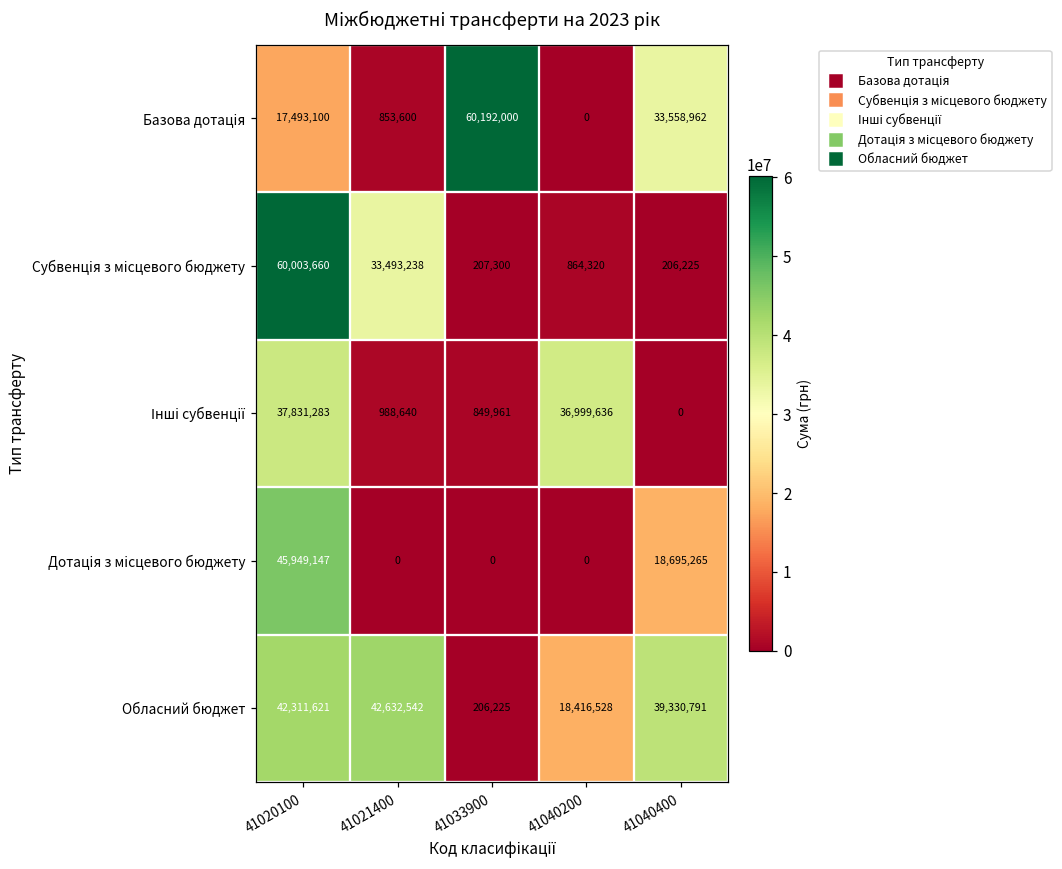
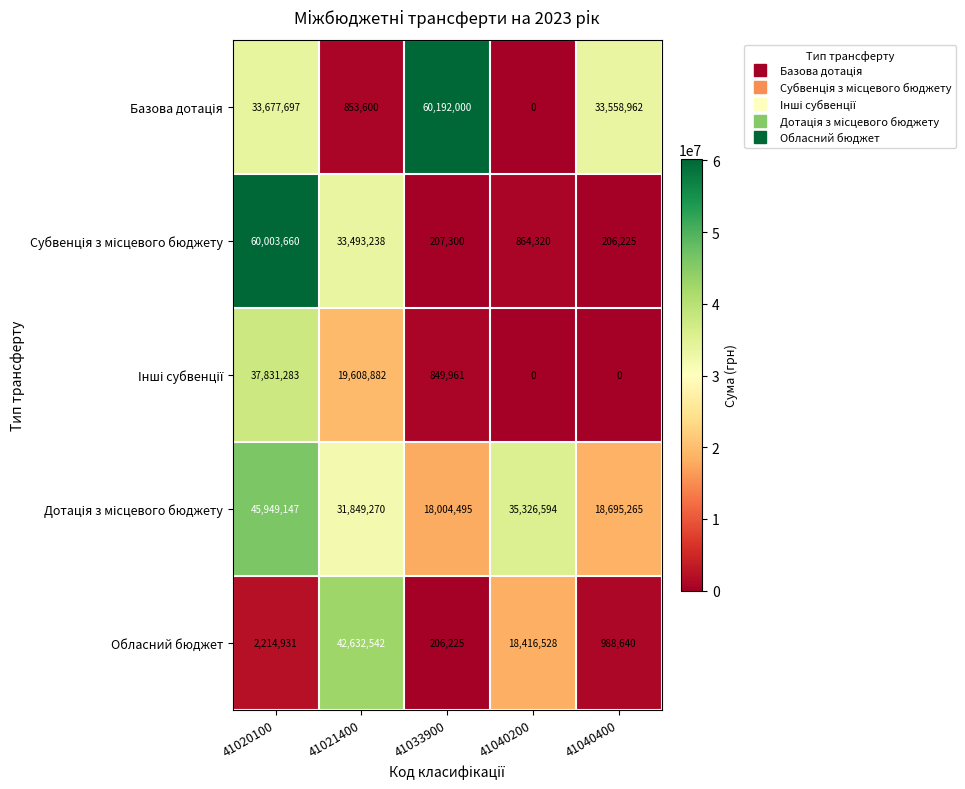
Базова дотація, 41020100: 17,493,100 -> 33,677,697
Інші субвенції, 41021400: 988,640 -> 19,608,882
Інші субвенції, 41040200: 36,999,636 -> 0
Дотація з місцевого бюджету, 41021400: 0 -> 31,849,270
Дотація з місцевого бюджету, 41033900: 0 -> 18,004,495
Дотація з місцевого бюджету, 41040200: 0 -> 35,326,594
Обласний бюджет, 41020100: 42,311,621 -> 2,214,931
Обласний бюджет, 41040400: 39,330,791 -> 988,640
